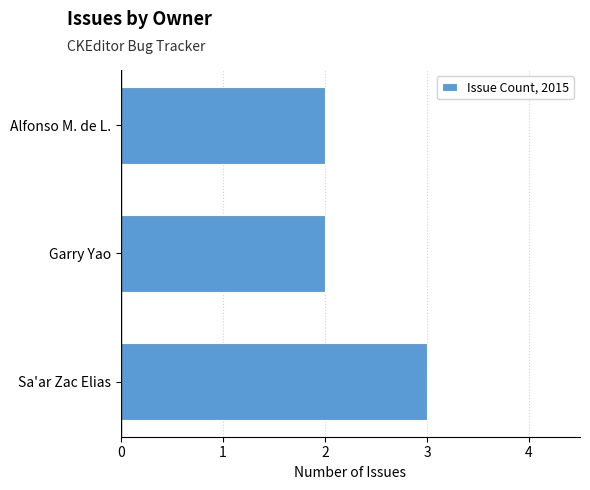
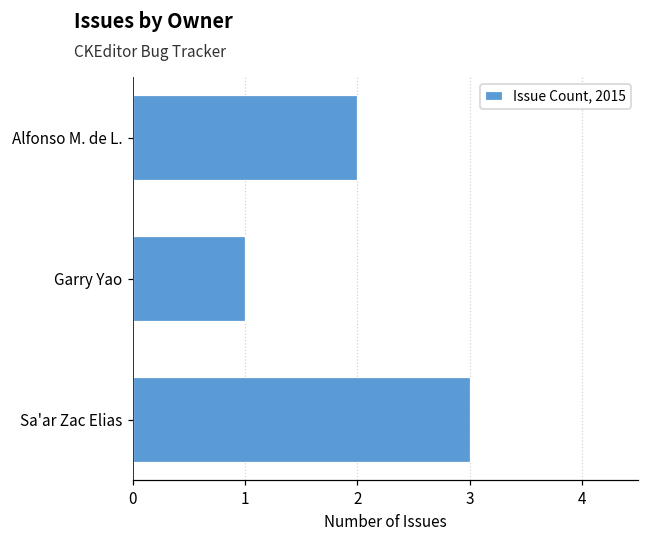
Garry Yao: 2 -> 1
